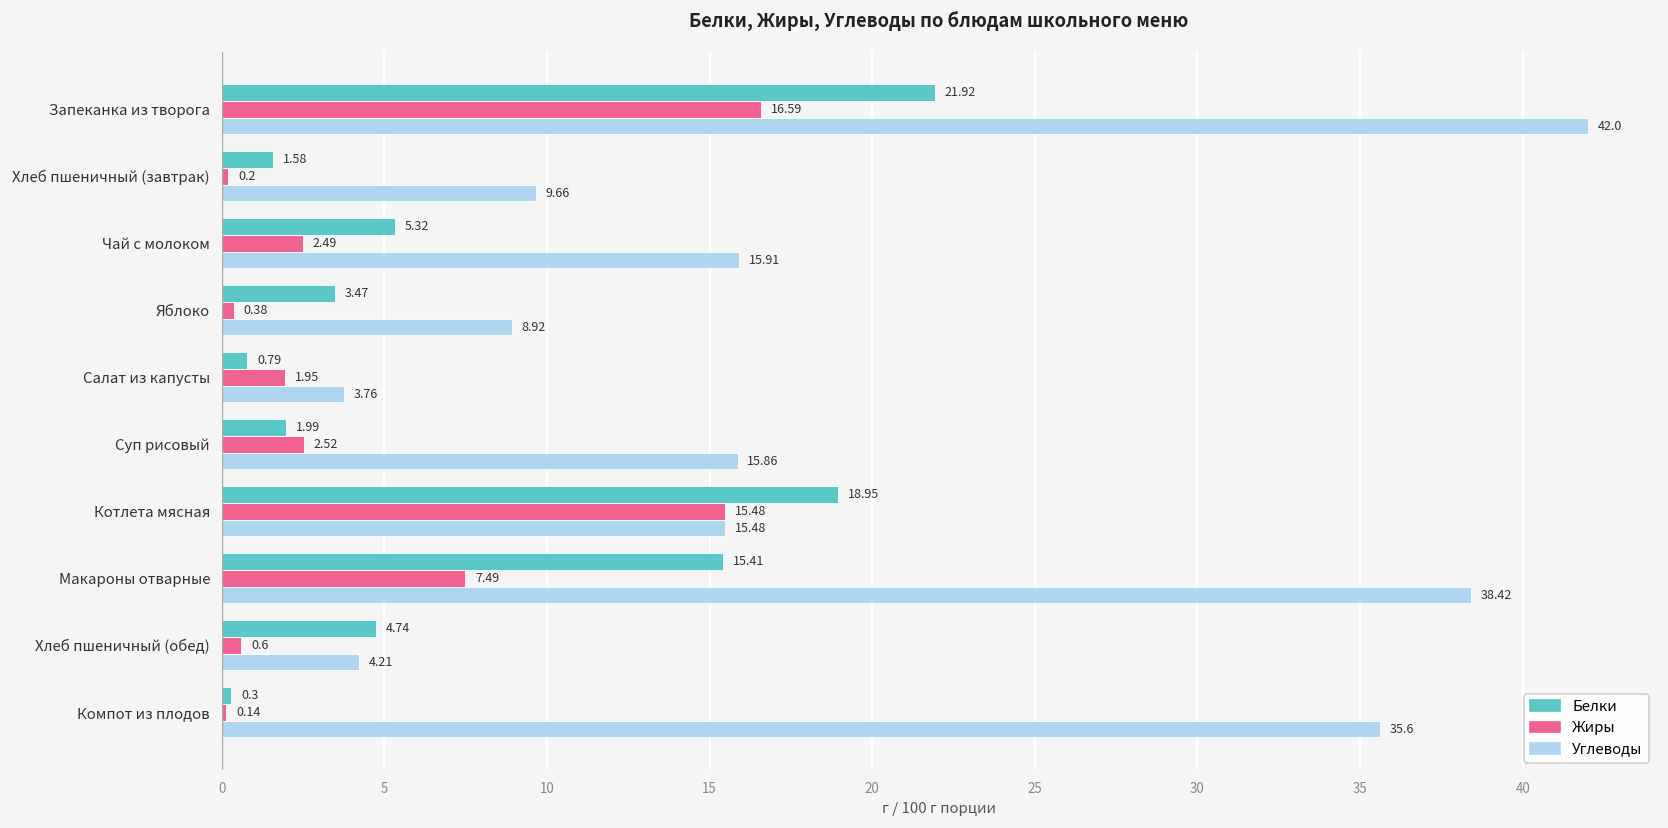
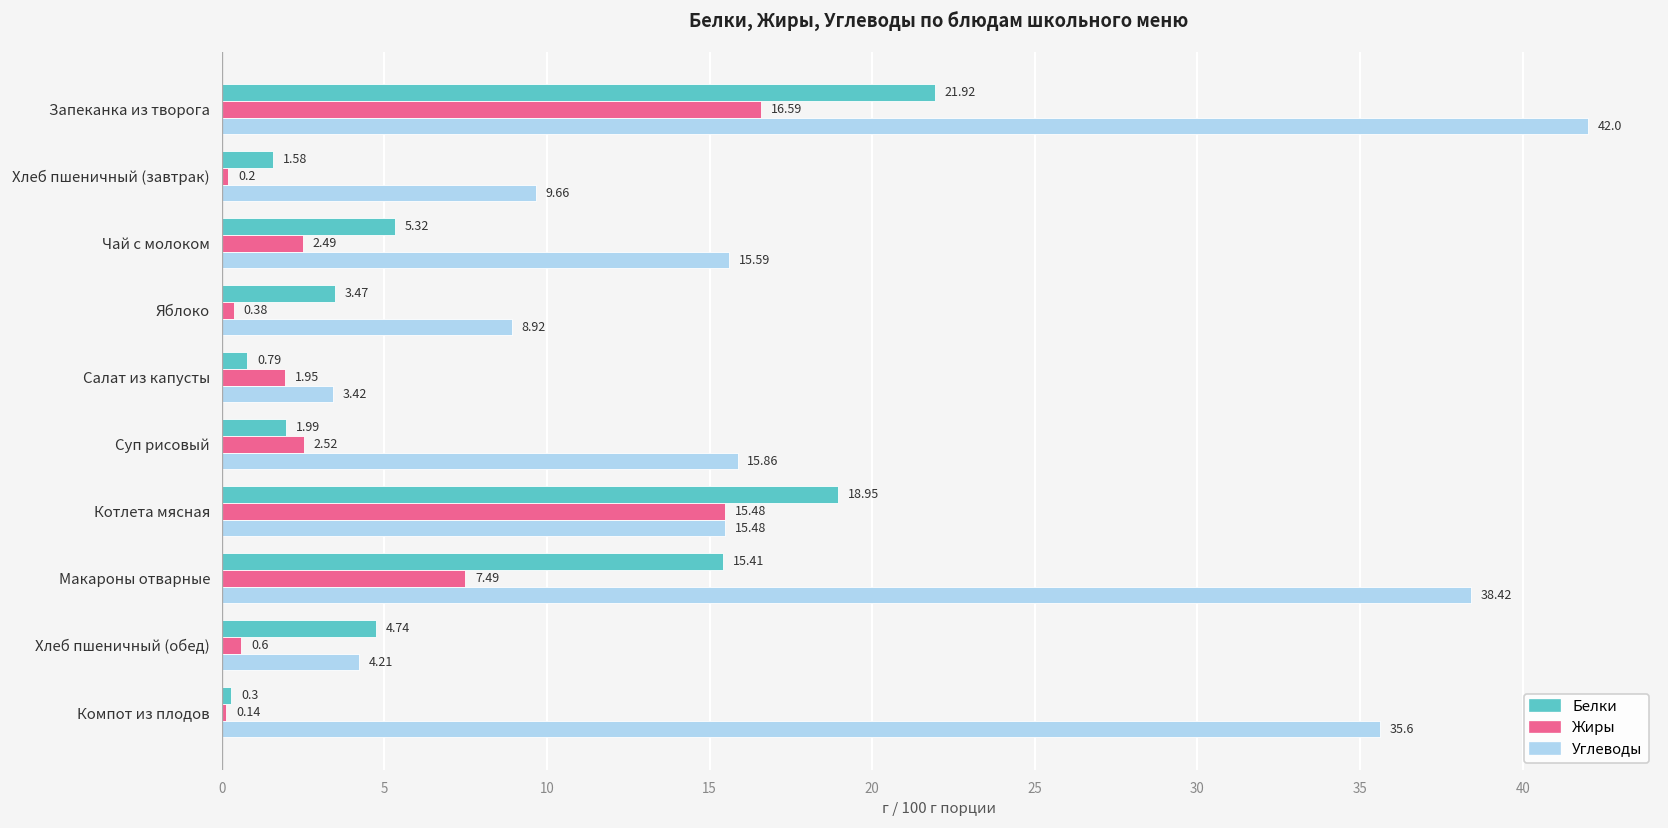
Углеводы, Чай с молоком: 15.91 -> 15.59
Углеводы, Салат из капусты: 3.76 -> 3.42
